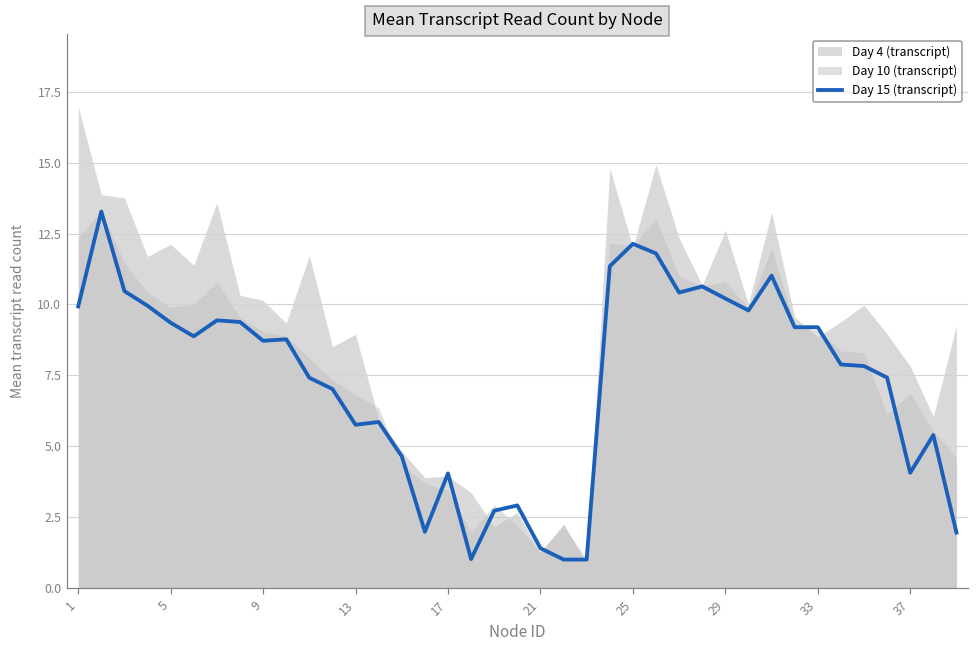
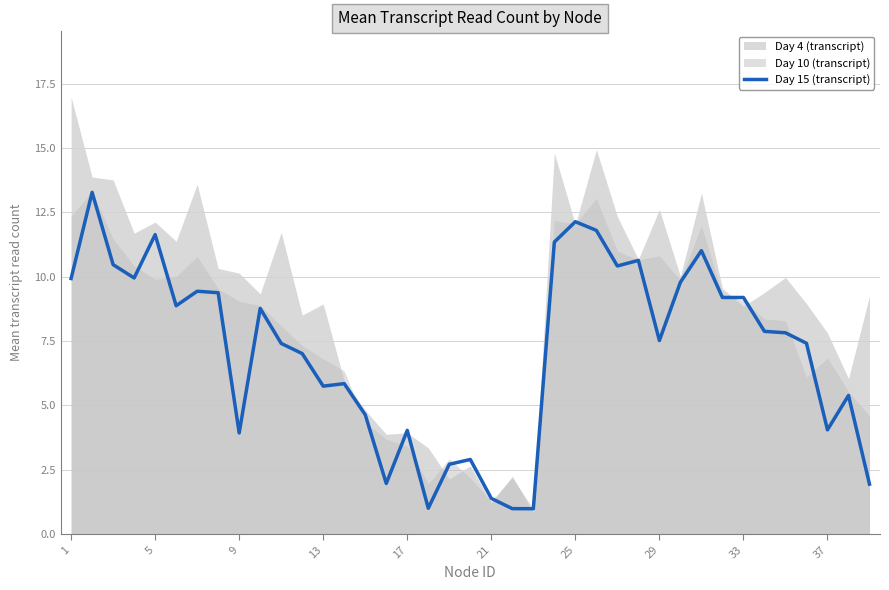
Day 15 (transcript), 5: 9.4 -> 11.6
Day 15 (transcript), 9: 8.7 -> 3.9
Day 15 (transcript), 29: 10.2 -> 7.5
